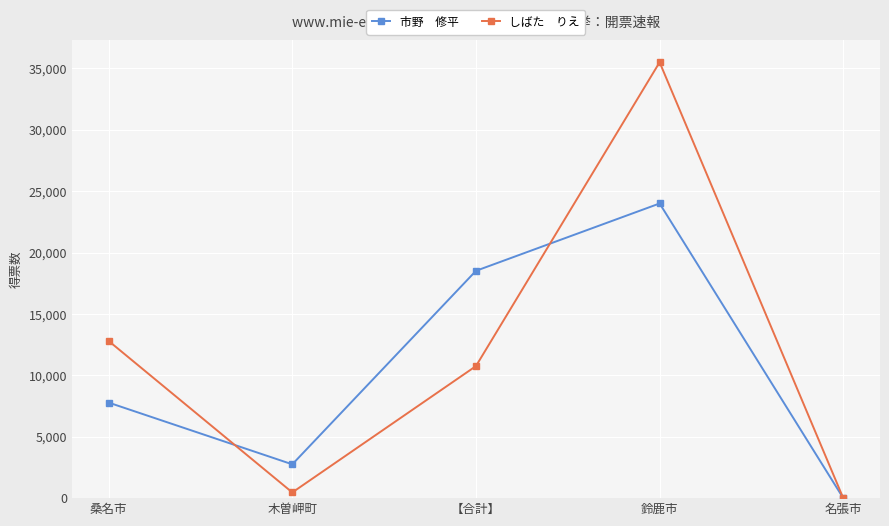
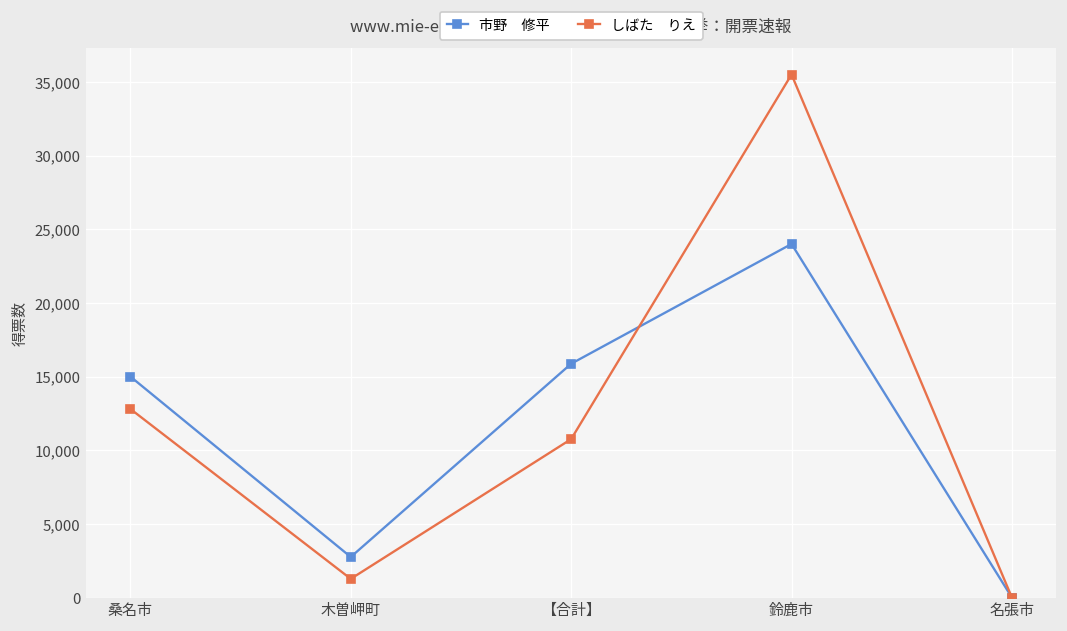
市野 修平, 桑名市: 7,800 -> 15,000
しばた りえ, 木曽岬町: 500 -> 1,300
市野 修平, 【合計】: 18,500 -> 15,900
